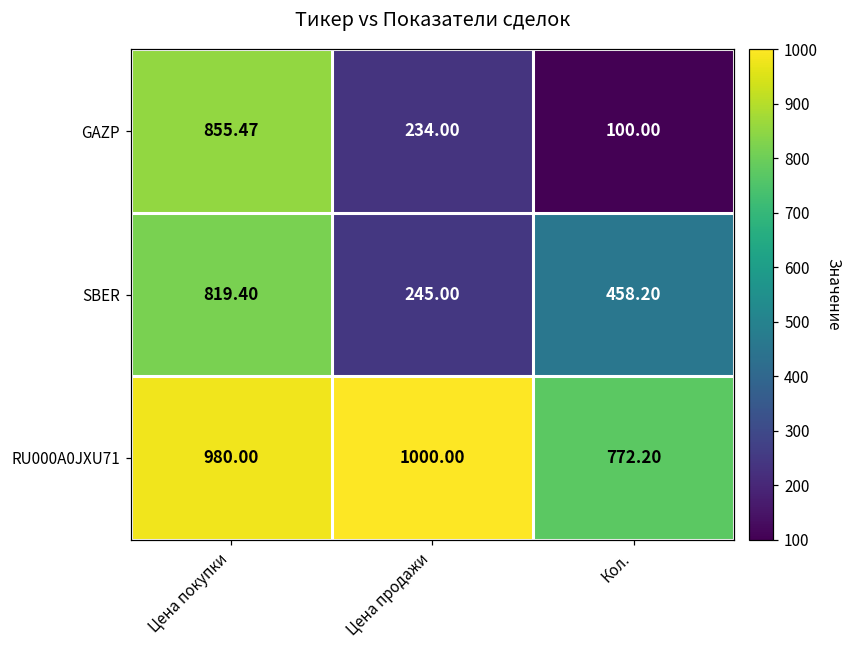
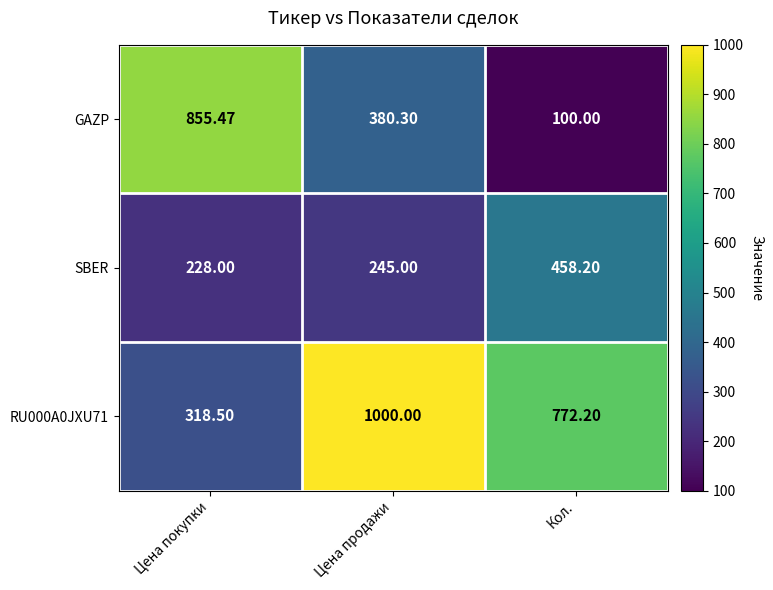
GAZP, Цена продажи: 234.00 -> 380.30
SBER, Цена покупки: 819.40 -> 228.00
RU000A0JXU71, Цена покупки: 980.00 -> 318.50
